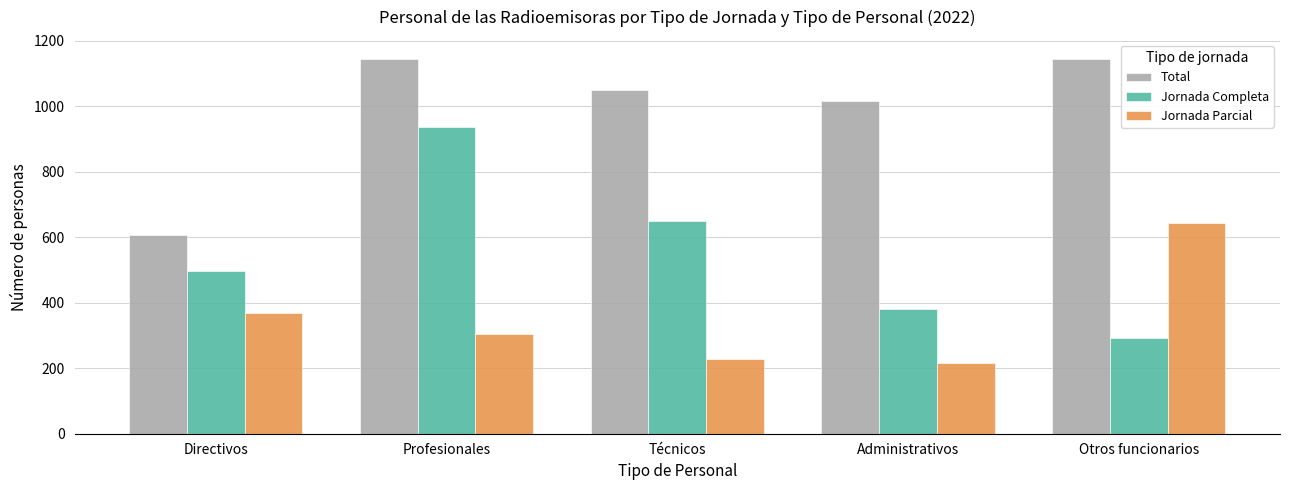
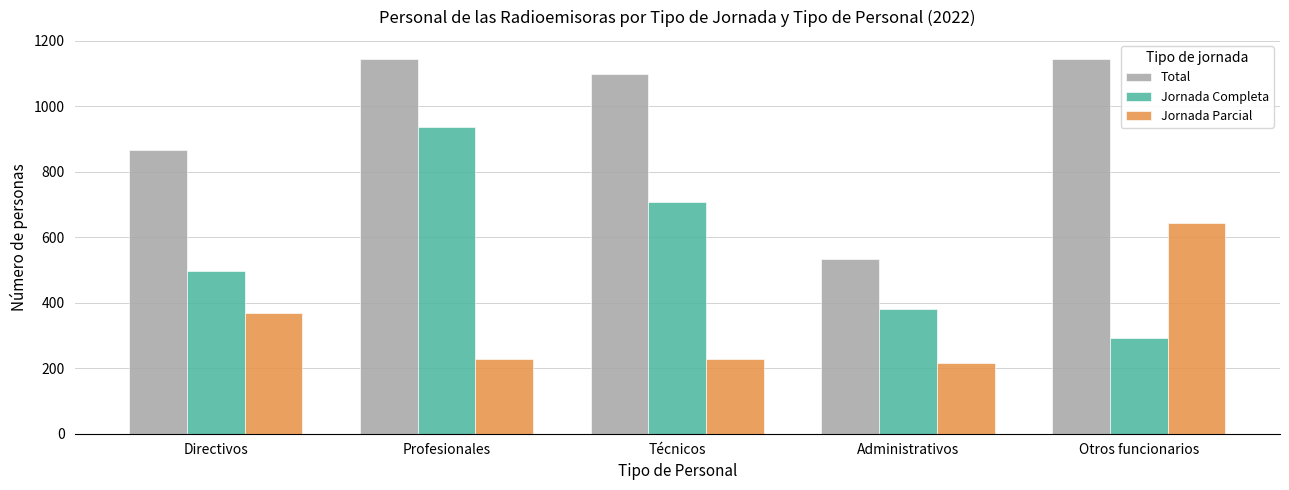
Total, Directivos: 610 -> 870
Jornada Parcial, Profesionales: 300 -> 230
Total, Técnicos: 1050 -> 1100
Jornada Completa, Técnicos: 650 -> 710
Total, Administrativos: 1020 -> 530
